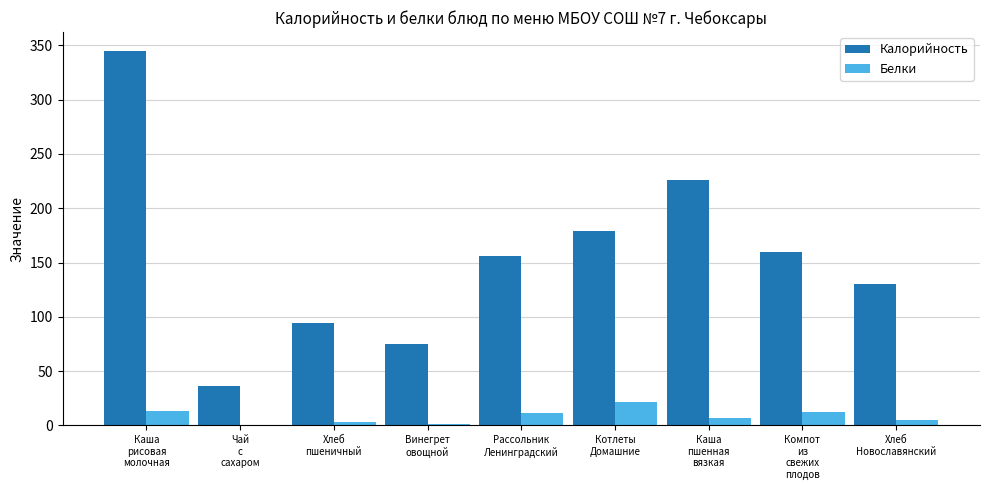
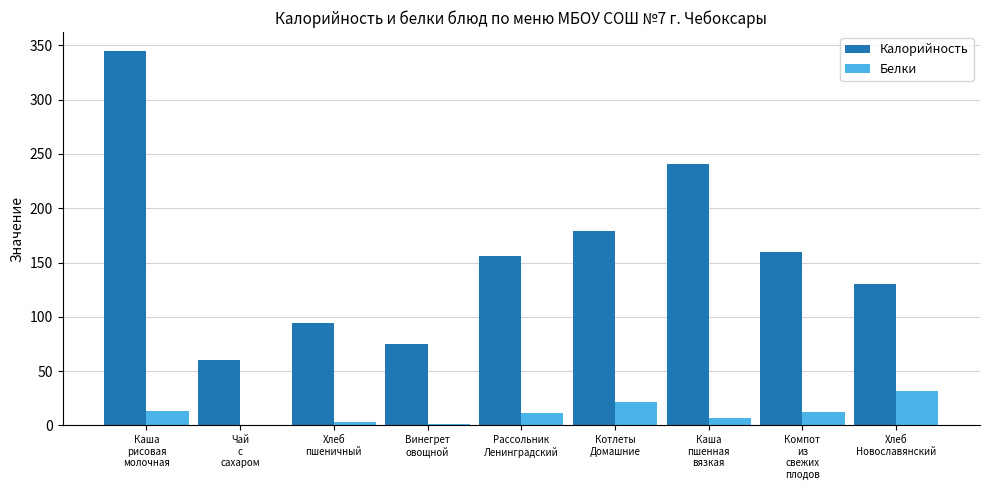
Калорийность, Чай с сахаром: 36 -> 60
Калорийность, Каша пшенная вязкая: 226 -> 240
Белки, Хлеб Новославянский: 5 -> 31
